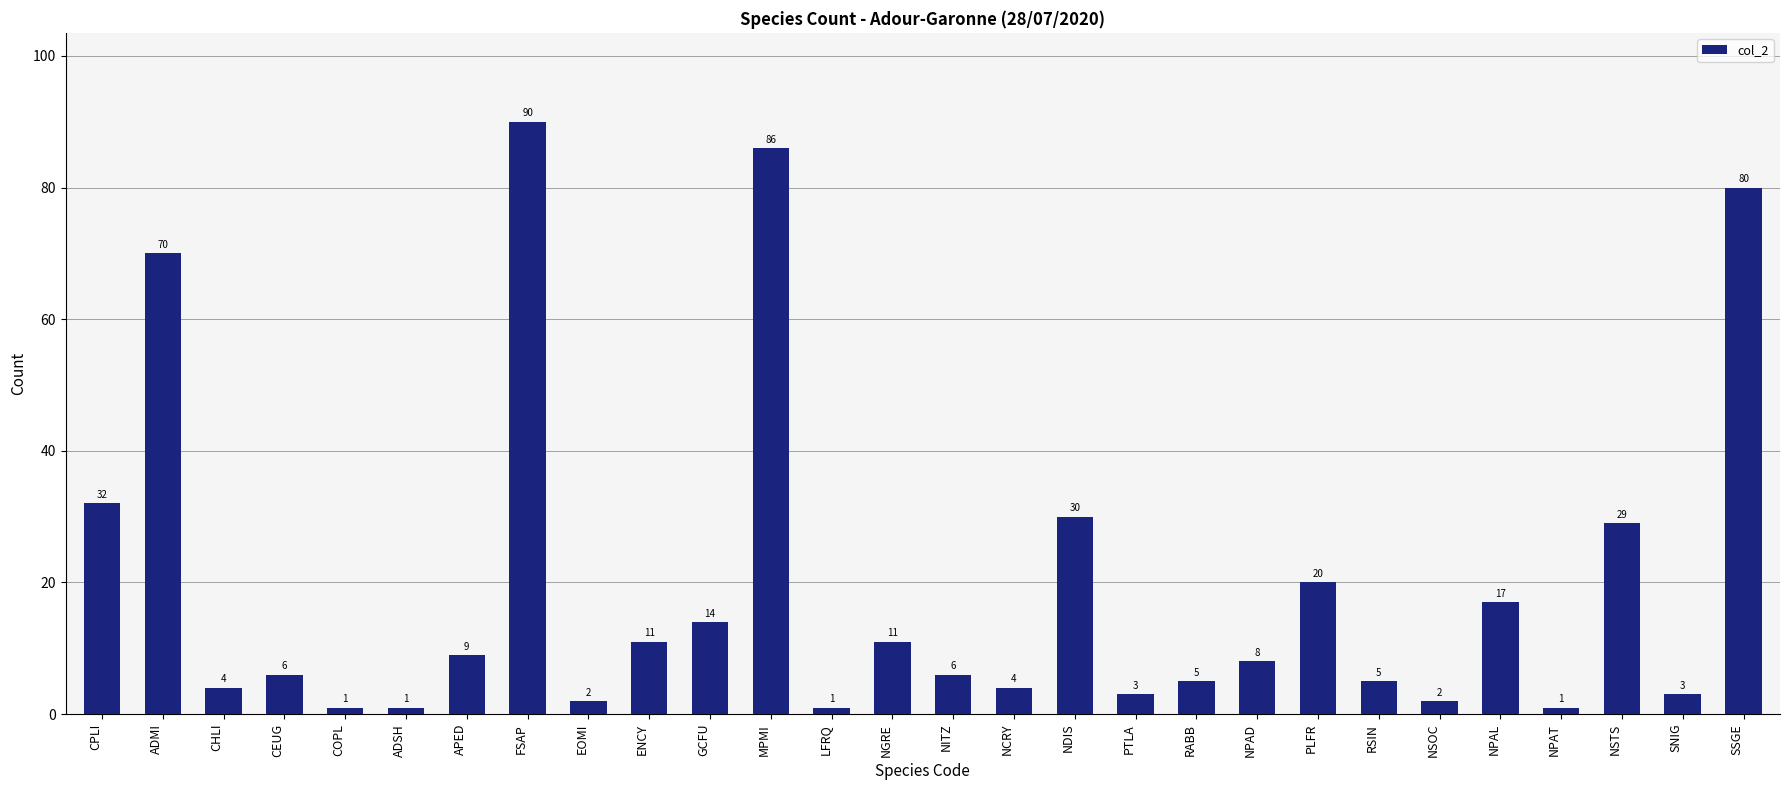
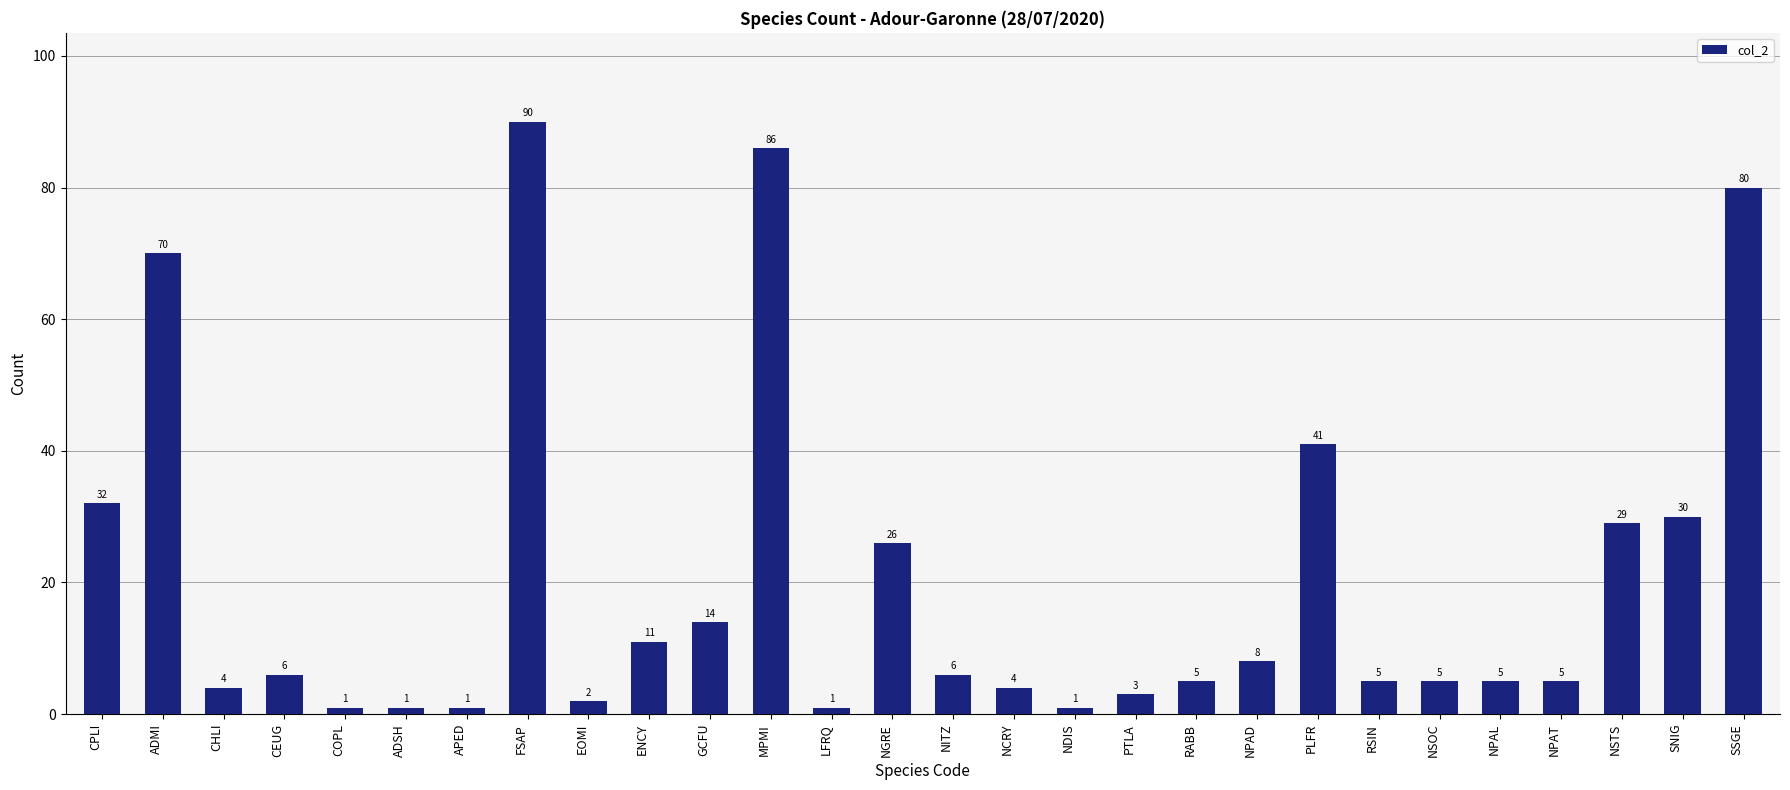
APED: 9 -> 1
NGRE: 11 -> 26
NDIS: 30 -> 1
PLFR: 20 -> 41
NSOC: 2 -> 5
NPAL: 17 -> 5
NPAT: 1 -> 5
SNIG: 3 -> 30
